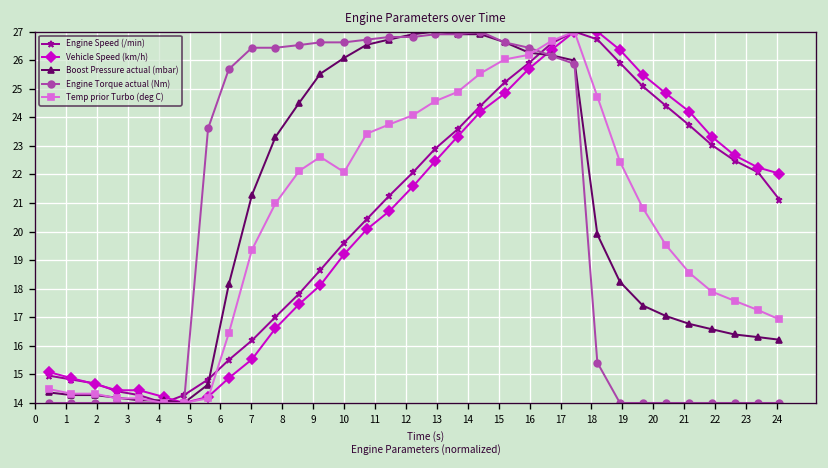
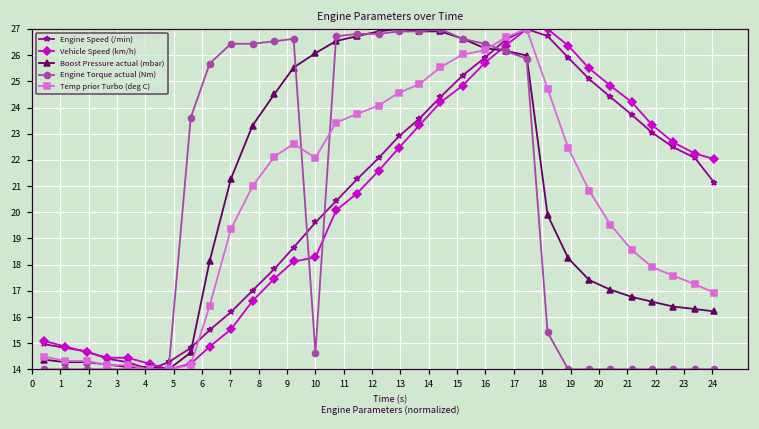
Vehicle Speed (km/h), 10: 19.2 -> 18.3
Engine Torque actual (Nm), 10: 26.6 -> 14.6
